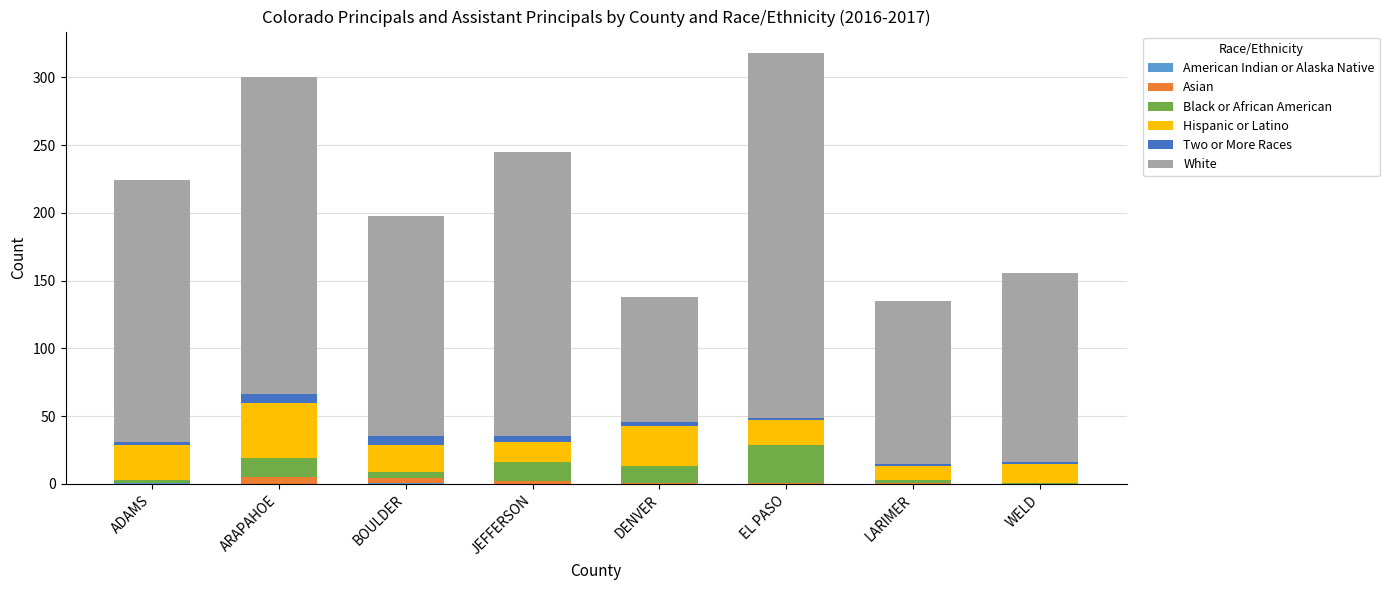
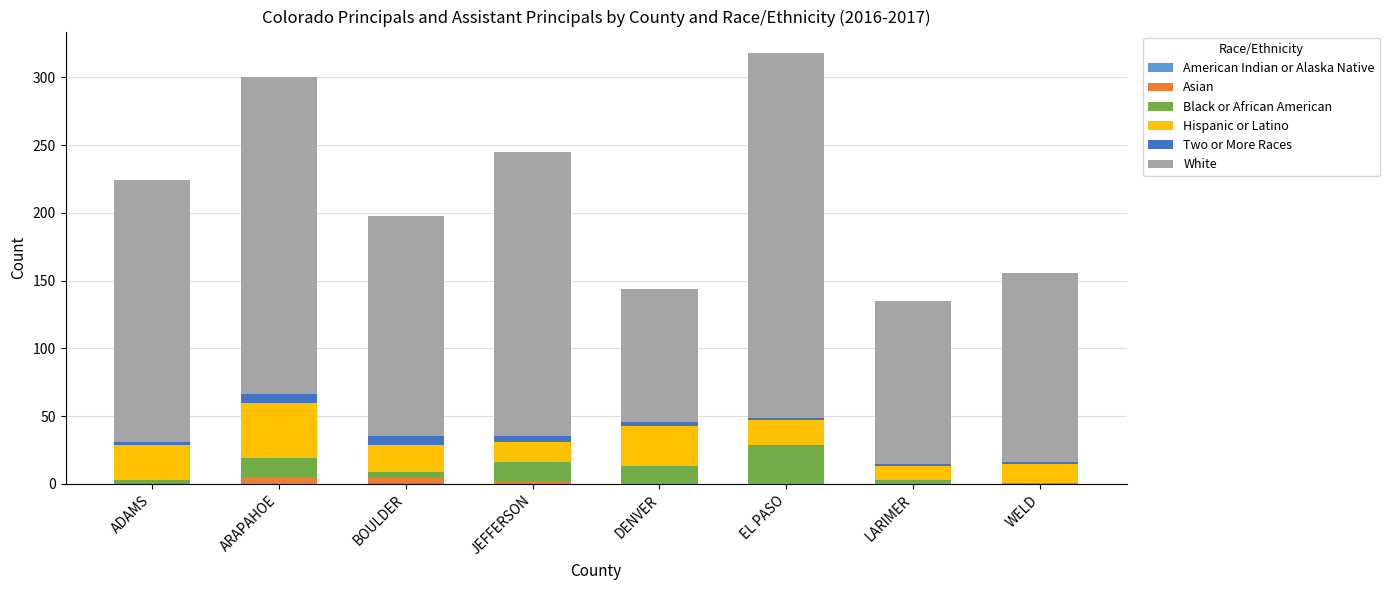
White, DENVER: 92 -> 98
